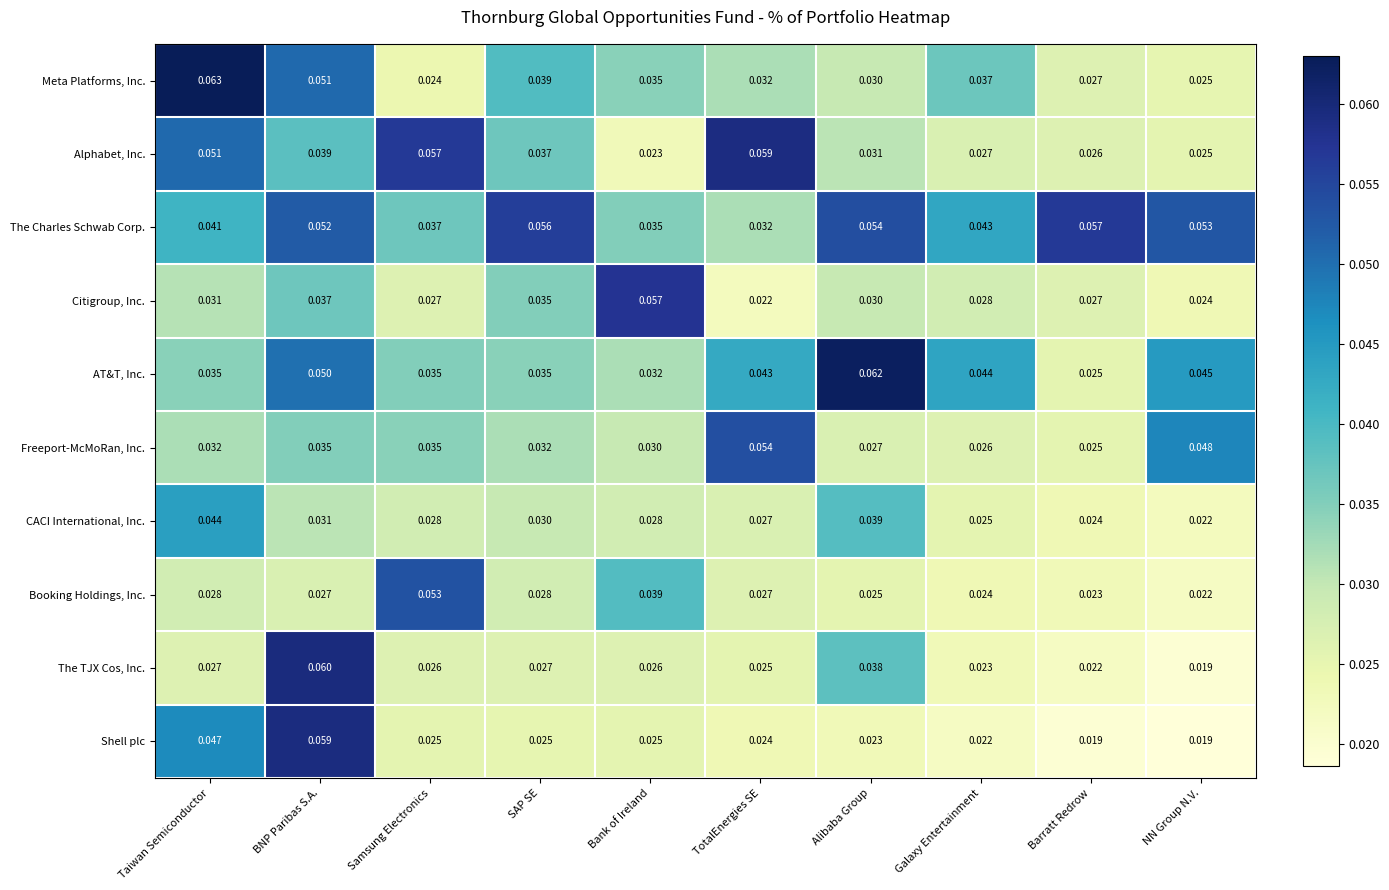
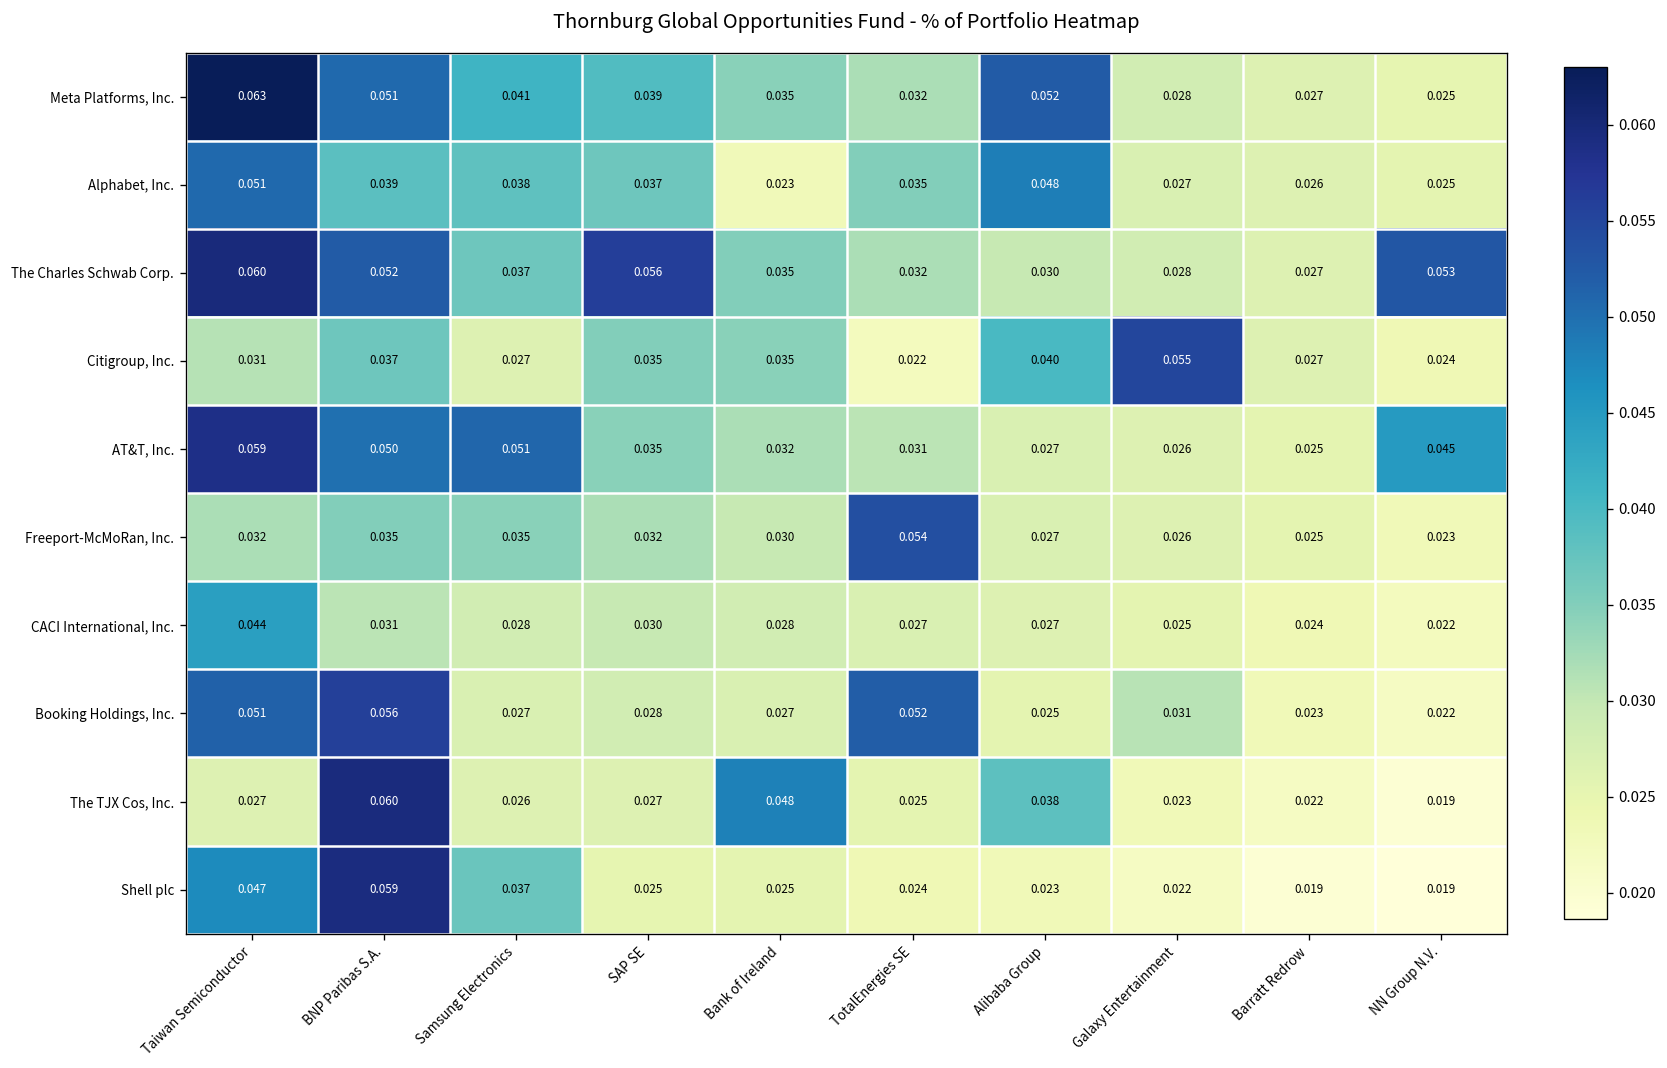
Meta Platforms, Inc., Samsung Electronics: 0.024 -> 0.041
Meta Platforms, Inc., Alibaba Group: 0.030 -> 0.052
Meta Platforms, Inc., Galaxy Entertainment: 0.037 -> 0.028
Alphabet, Inc., Samsung Electronics: 0.057 -> 0.038
Alphabet, Inc., TotalEnergies SE: 0.059 -> 0.035
Alphabet, Inc., Alibaba Group: 0.031 -> 0.048
The Charles Schwab Corp., Taiwan Semiconductor: 0.041 -> 0.060
The Charles Schwab Corp., Alibaba Group: 0.054 -> 0.030
The Charles Schwab Corp., Galaxy Entertainment: 0.043 -> 0.028
The Charles Schwab Corp., Barratt Redrow: 0.057 -> 0.027
Citigroup, Inc., Bank of Ireland: 0.057 -> 0.035
Citigroup, Inc., Alibaba Group: 0.030 -> 0.040
Citigroup, Inc., Galaxy Entertainment: 0.028 -> 0.055
AT&T, Inc., Taiwan Semiconductor: 0.035 -> 0.059
AT&T, Inc., Samsung Electronics: 0.035 -> 0.051
AT&T, Inc., TotalEnergies SE: 0.043 -> 0.031
AT&T, Inc., Alibaba Group: 0.062 -> 0.027
AT&T, Inc., Galaxy Entertainment: 0.044 -> 0.026
Freeport-McMoRan, Inc., NN Group N.V.: 0.048 -> 0.023
CACI International, Inc., Alibaba Group: 0.039 -> 0.027
Booking Holdings, Inc., Taiwan Semiconductor: 0.028 -> 0.051
Booking Holdings, Inc., BNP Paribas S.A.: 0.027 -> 0.056
Booking Holdings, Inc., Samsung Electronics: 0.053 -> 0.027
Booking Holdings, Inc., Bank of Ireland: 0.039 -> 0.027
Booking Holdings, Inc., TotalEnergies SE: 0.027 -> 0.052
Booking Holdings, Inc., Galaxy Entertainment: 0.024 -> 0.031
The TJX Cos, Inc., Bank of Ireland: 0.026 -> 0.048
Shell plc, Samsung Electronics: 0.025 -> 0.037
